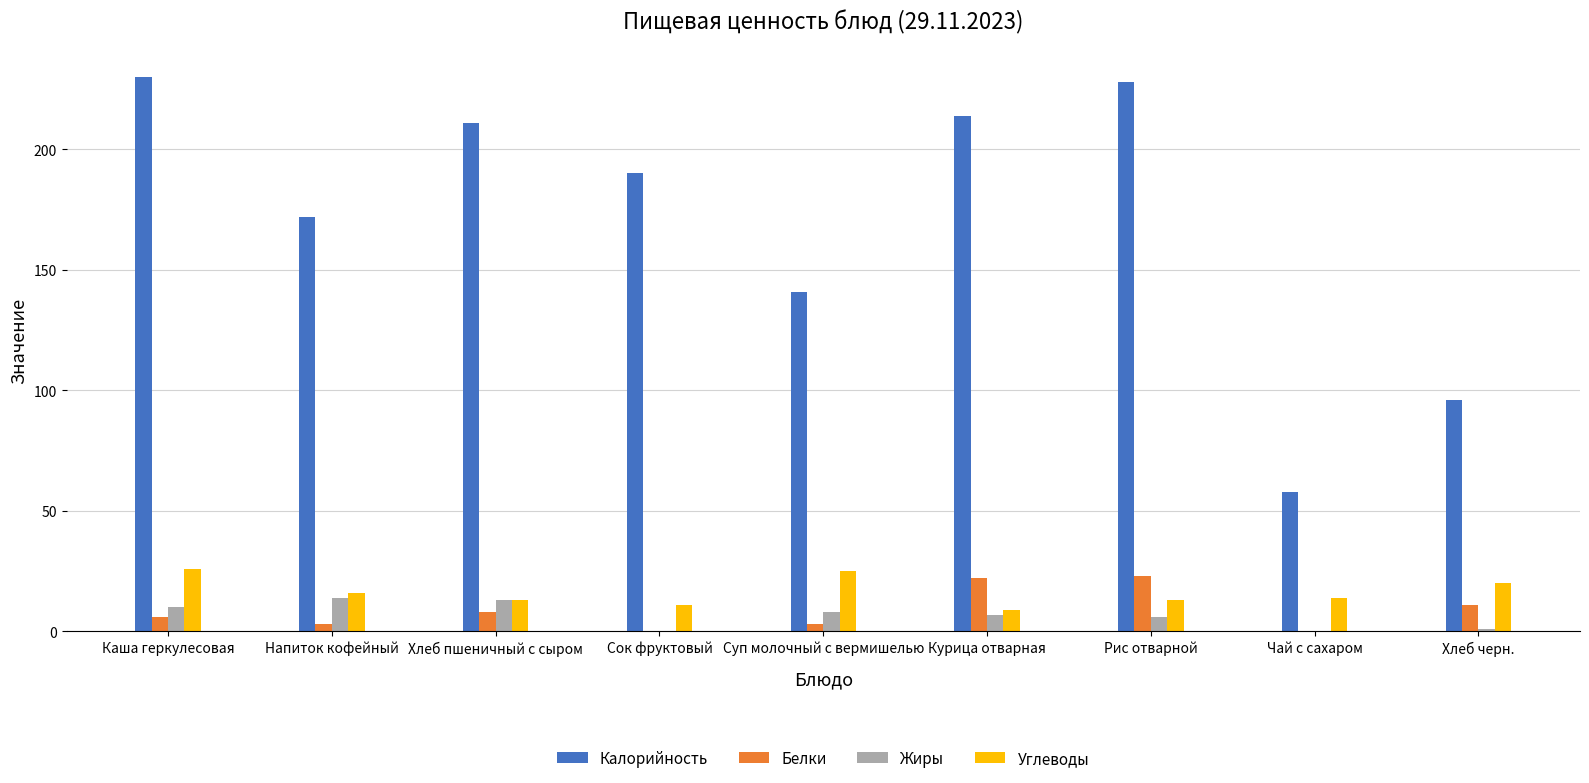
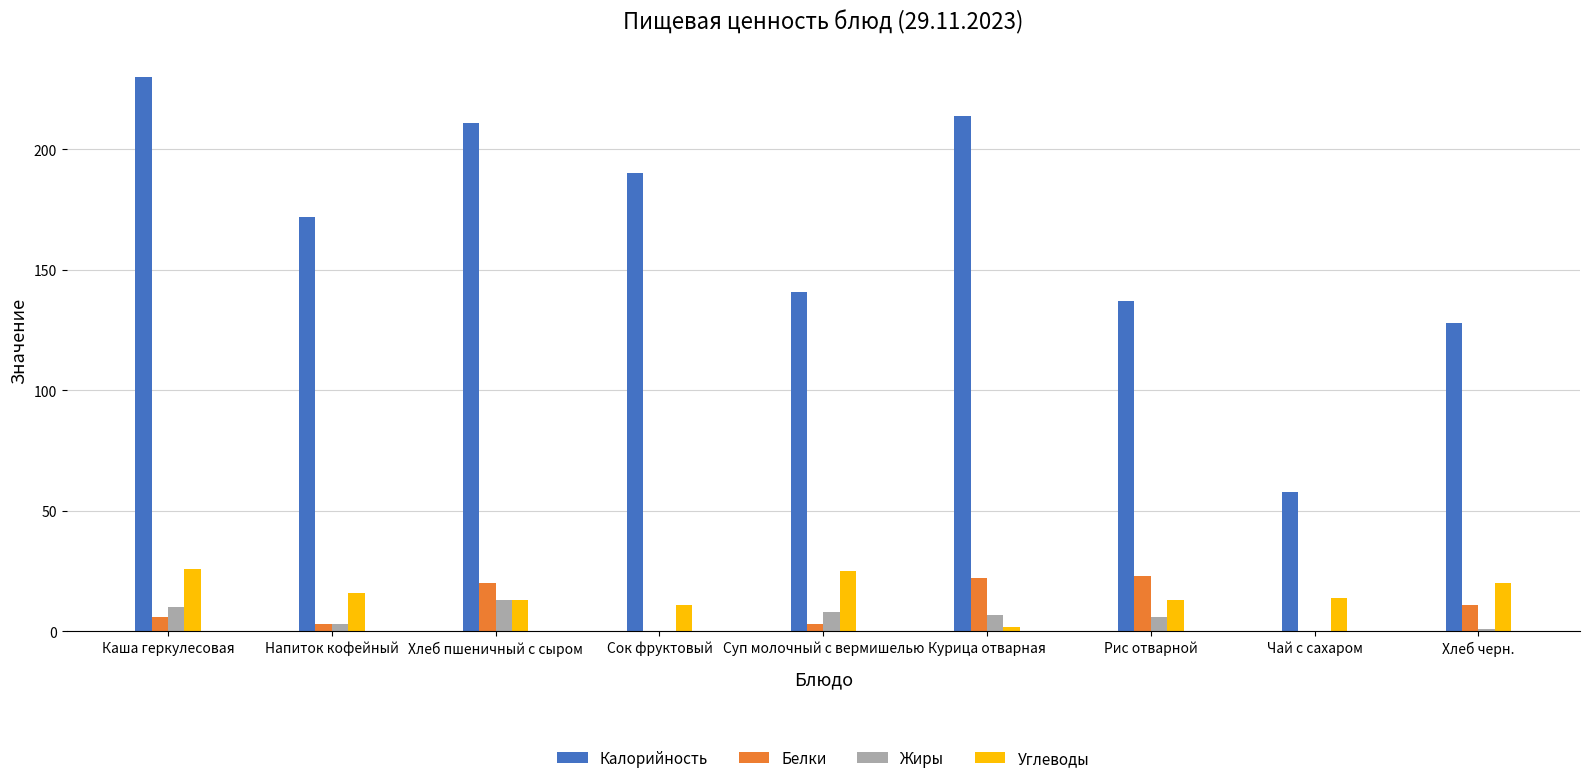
Жиры, Напиток кофейный: 14 -> 3
Белки, Хлеб пшеничный с сыром: 8 -> 20
Углеводы, Курица отварная: 9 -> 2
Калорийность, Рис отварной: 228 -> 137
Калорийность, Хлеб черн.: 96 -> 128
